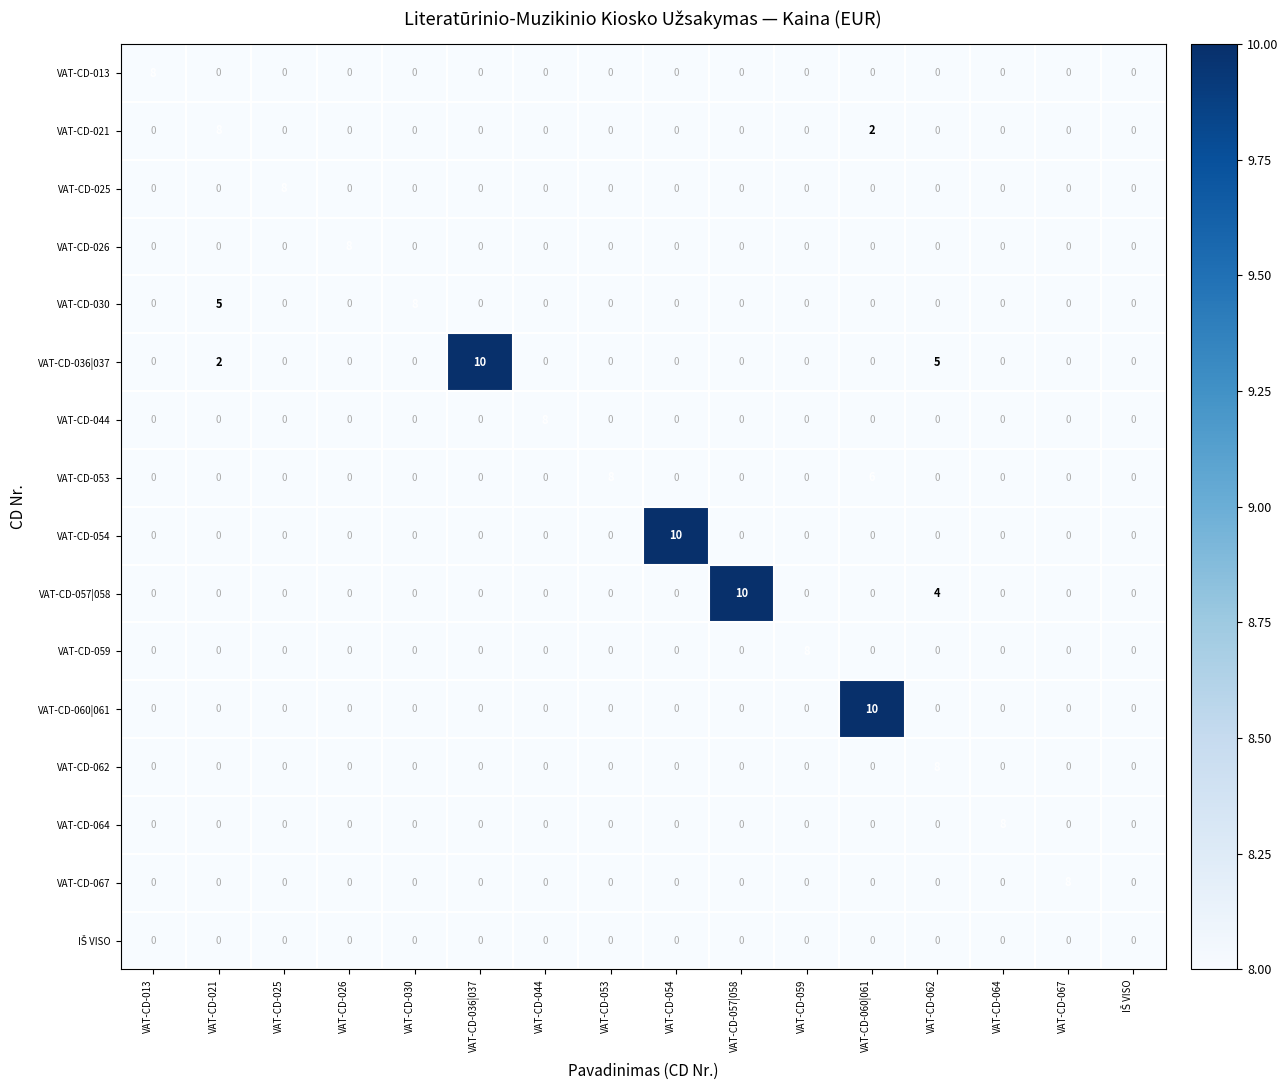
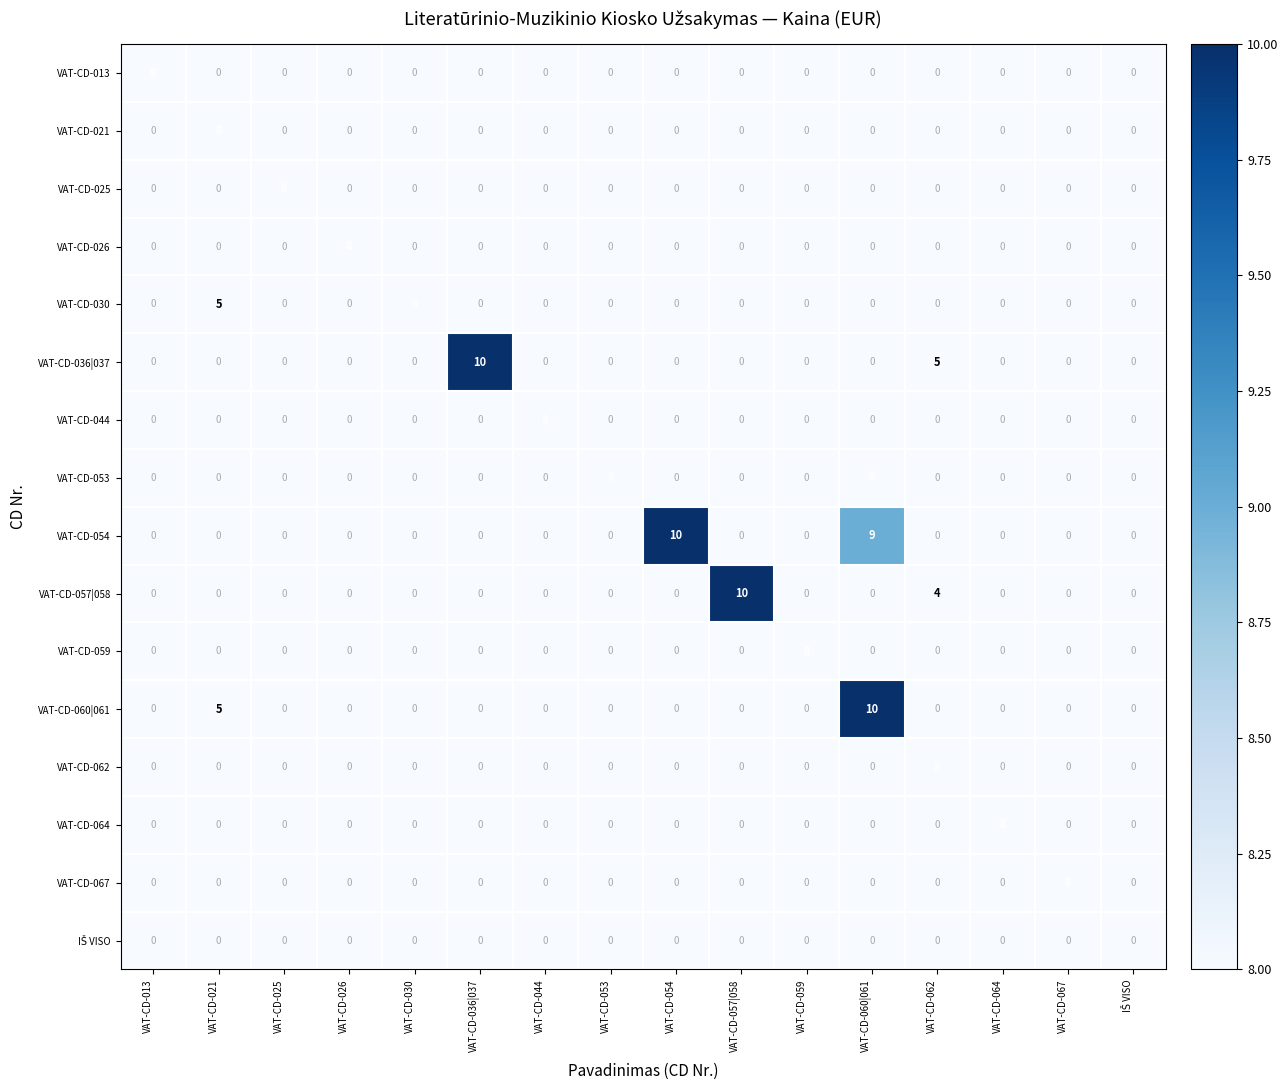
VAT-CD-021, VAT-CD-060|061: 2 -> 0
VAT-CD-036|037, VAT-CD-021: 2 -> 0
VAT-CD-054, VAT-CD-060|061: 0 -> 9
VAT-CD-060|061, VAT-CD-021: 0 -> 5
